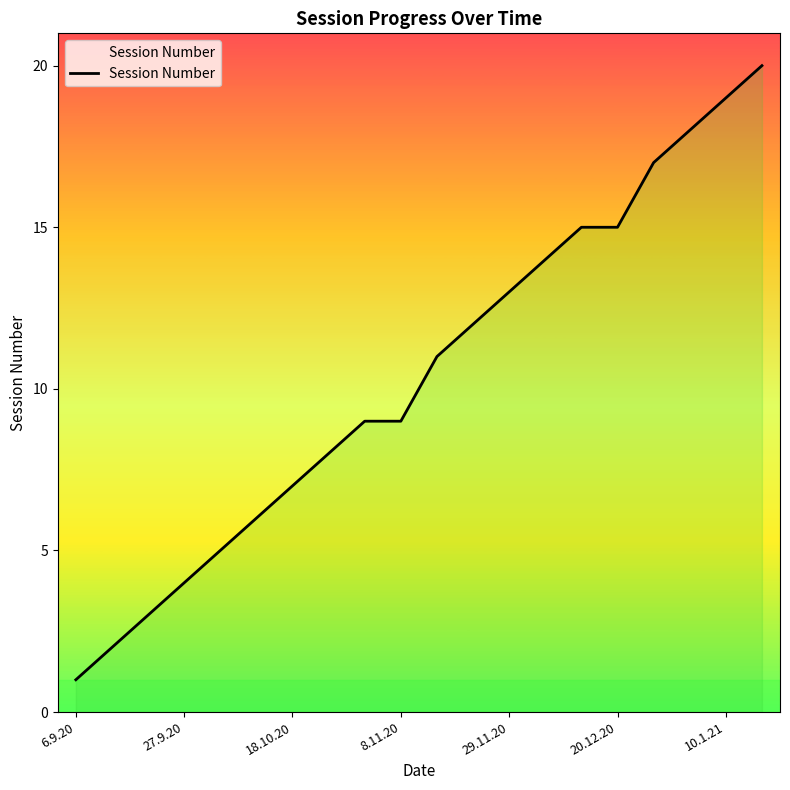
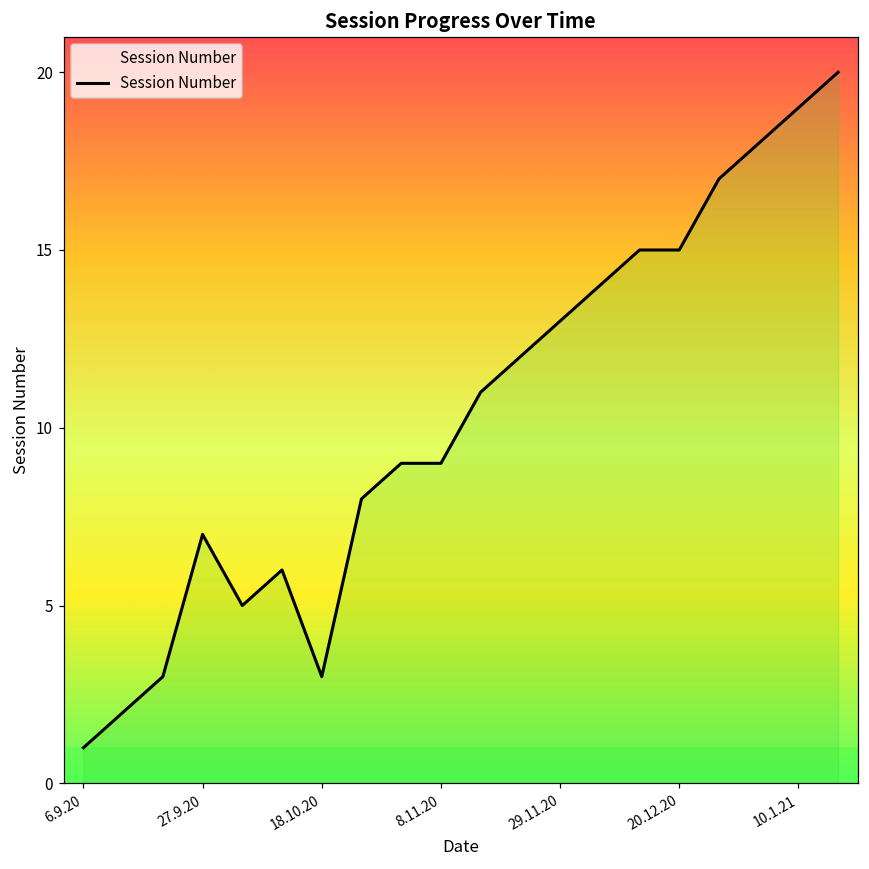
27.9.20: 4 -> 7
18.10.20: 7 -> 3
